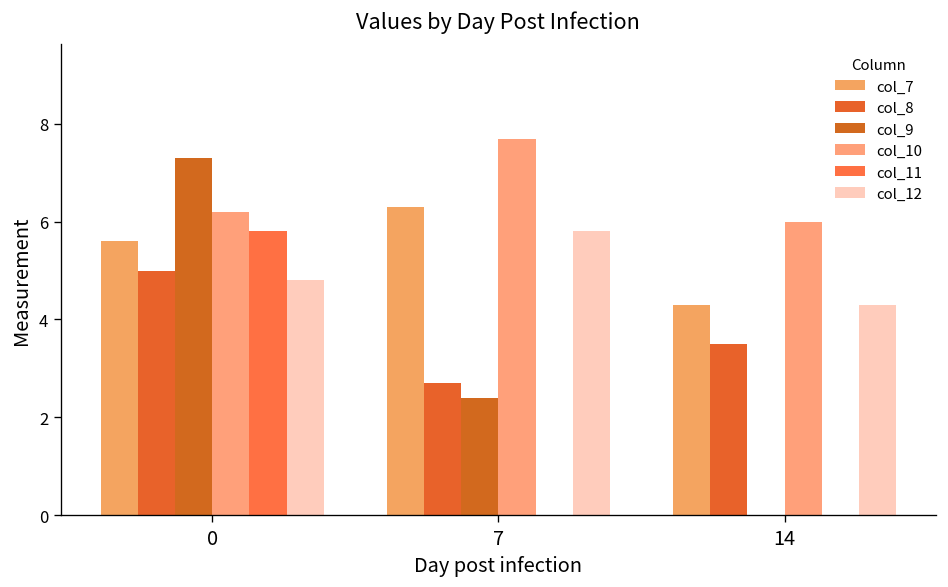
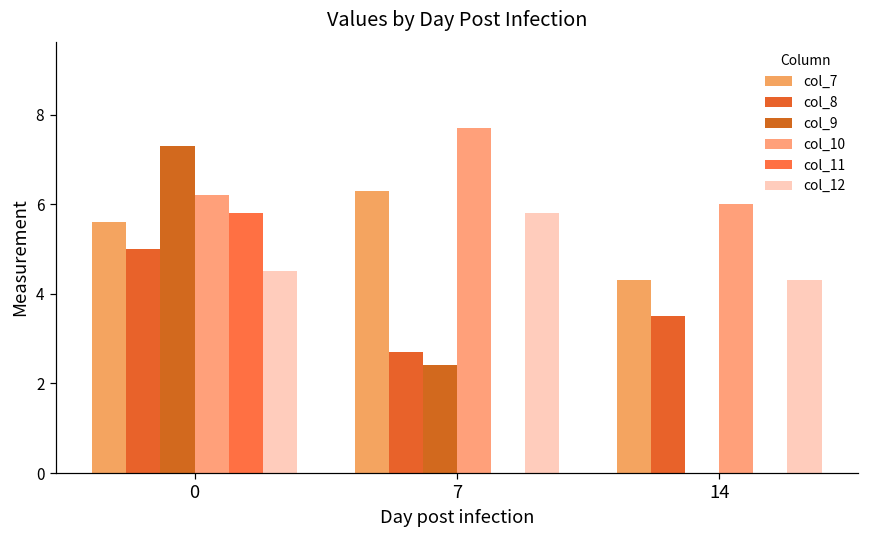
col_12, 0: 4.8 -> 4.5
